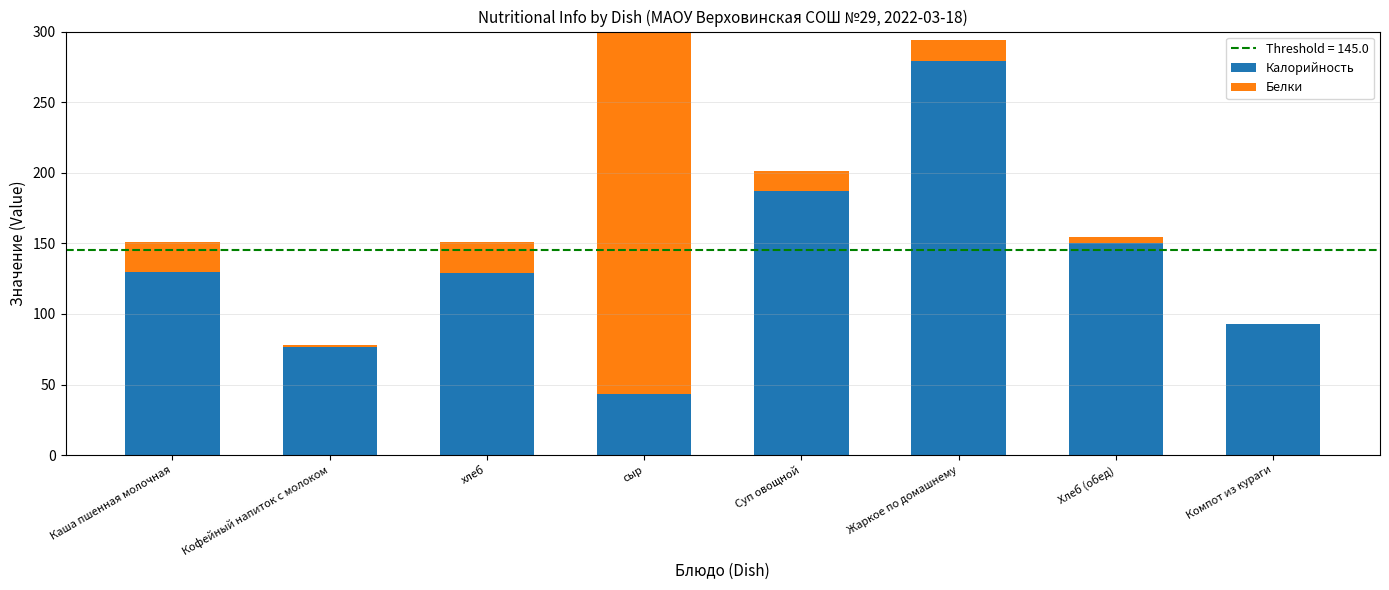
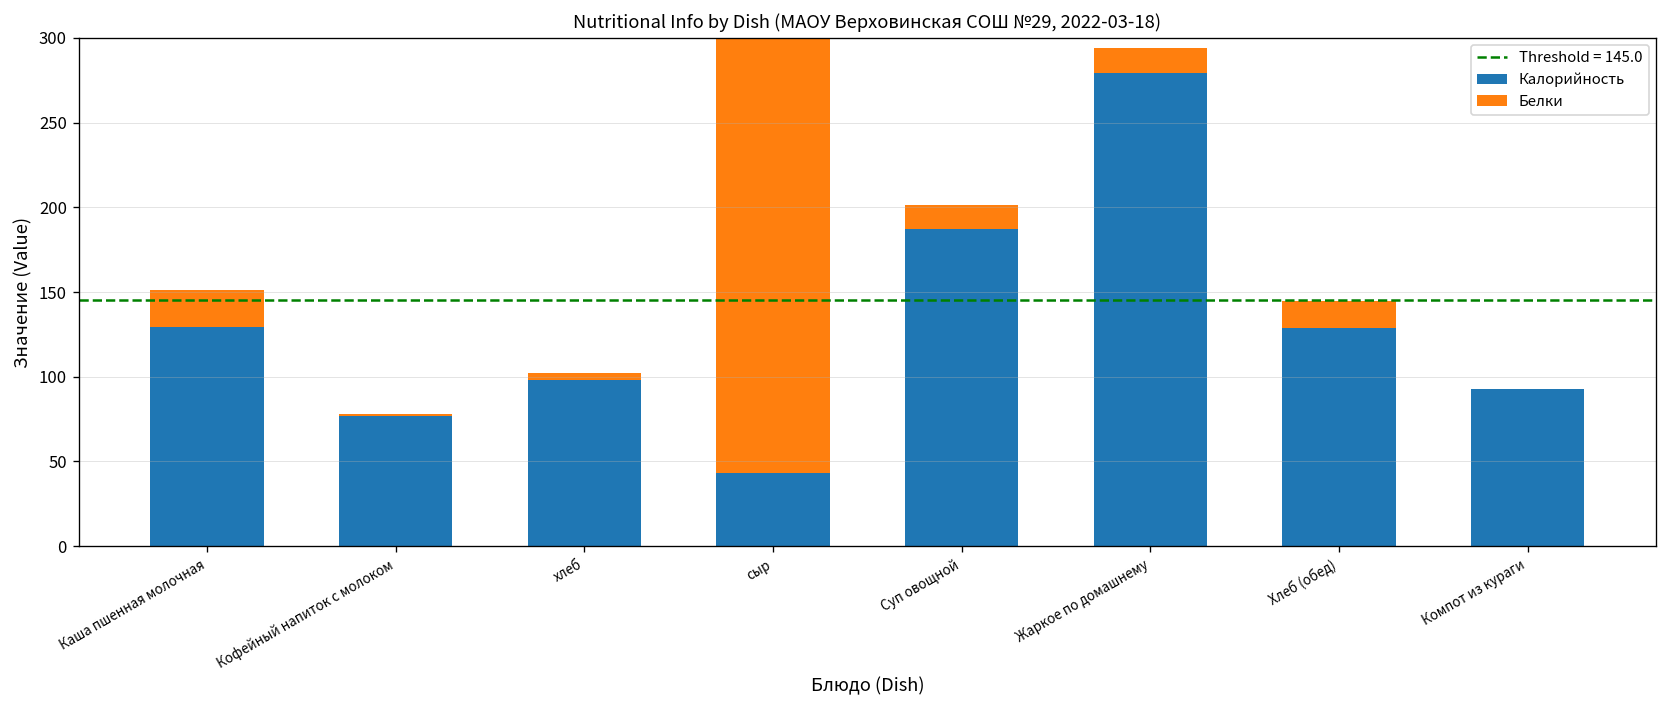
Калорийность, хлеб: 129 -> 98
Белки, хлеб: 22 -> 4
Калорийность, Хлеб (обед): 150 -> 129
Белки, Хлеб (обед): 4 -> 16
